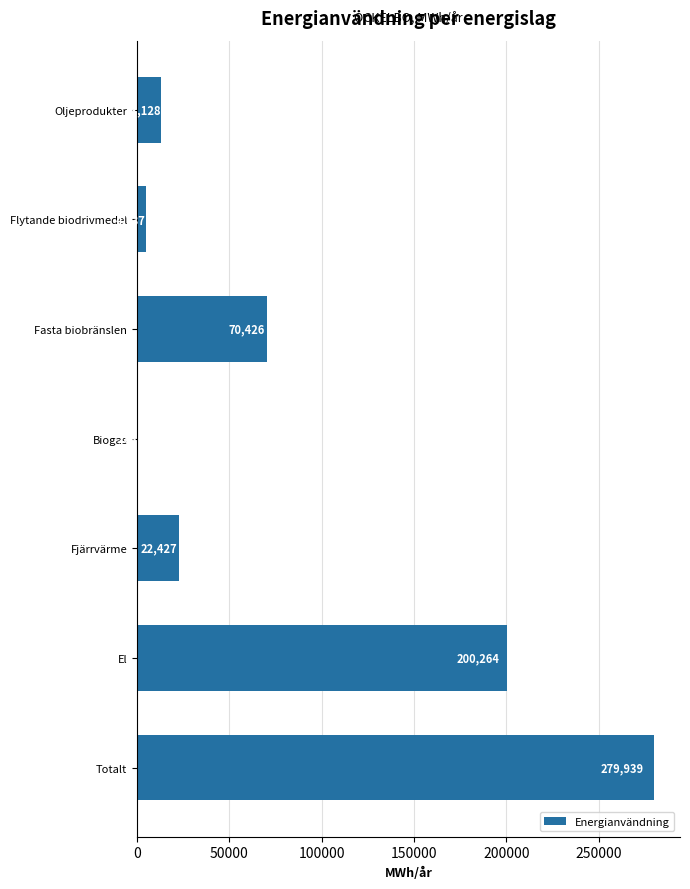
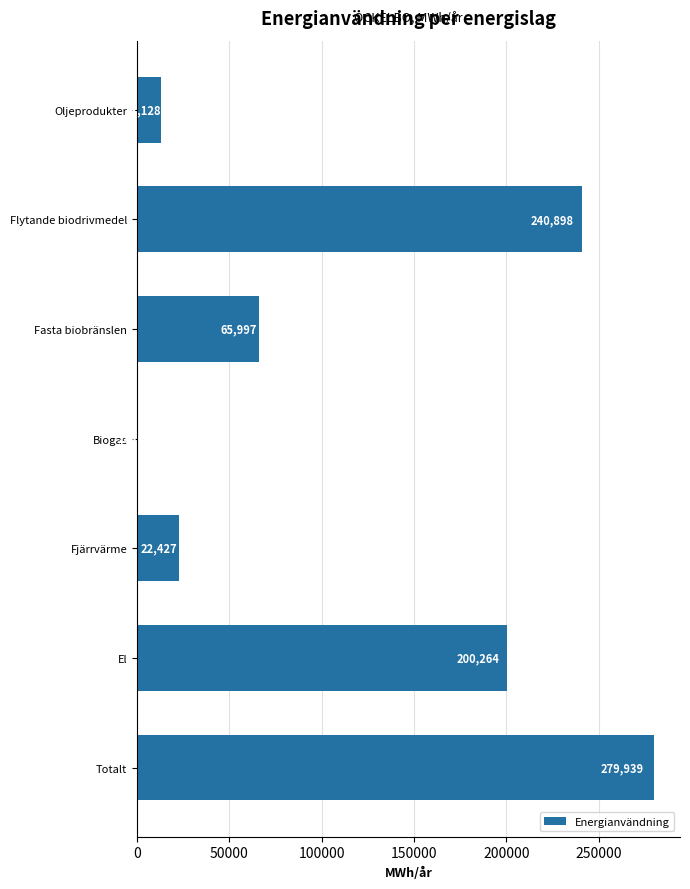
Flytande biodrivmedel: 5000 -> 241000
Fasta biobränslen: 70,426 -> 65,997
